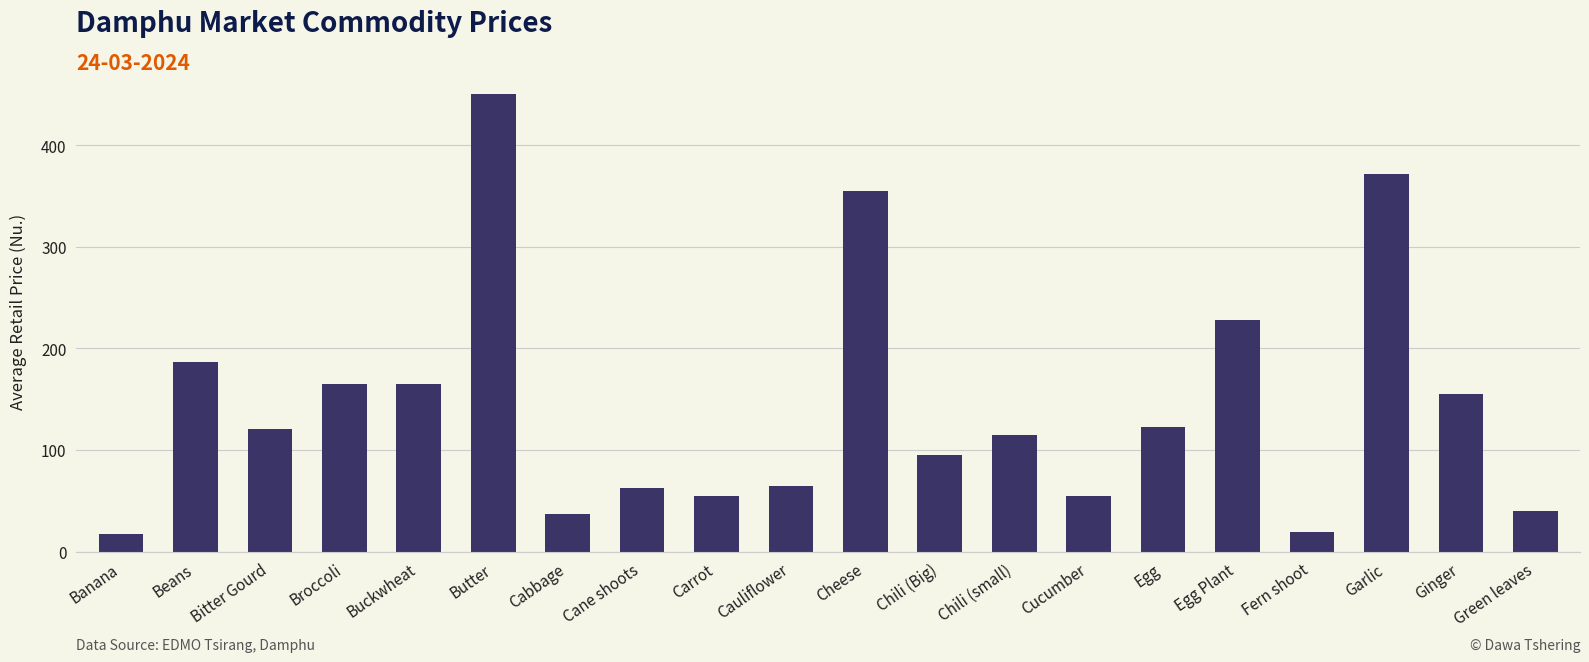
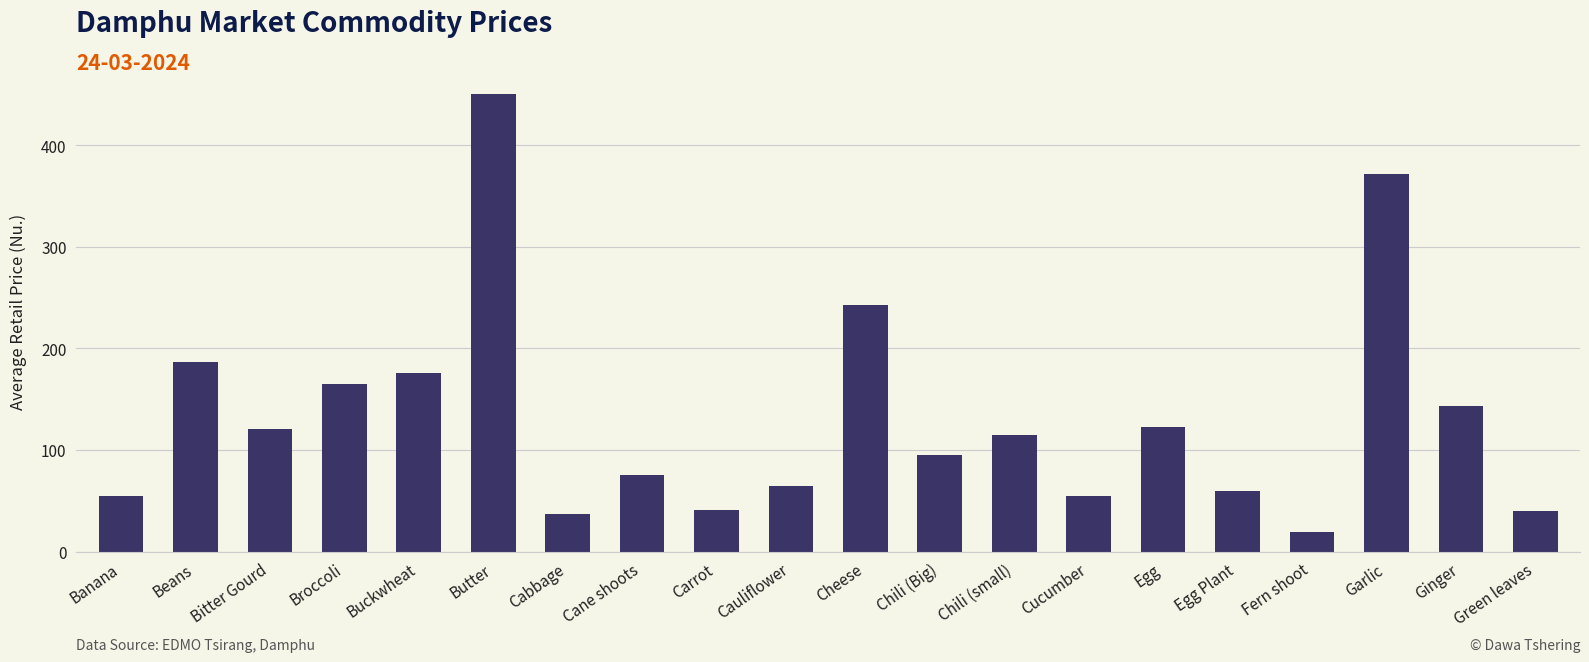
Banana: 17 -> 55
Buckwheat: 165 -> 176
Cane shoots: 63 -> 75
Carrot: 55 -> 41
Cheese: 355 -> 243
Egg Plant: 228 -> 60
Ginger: 155 -> 143
